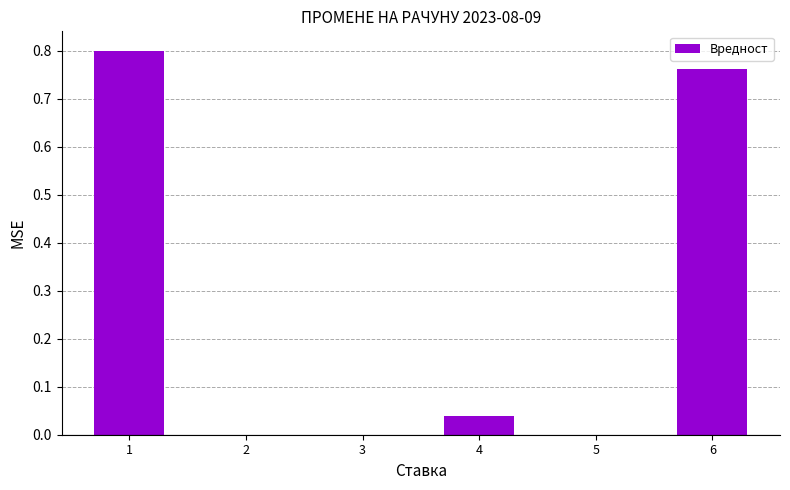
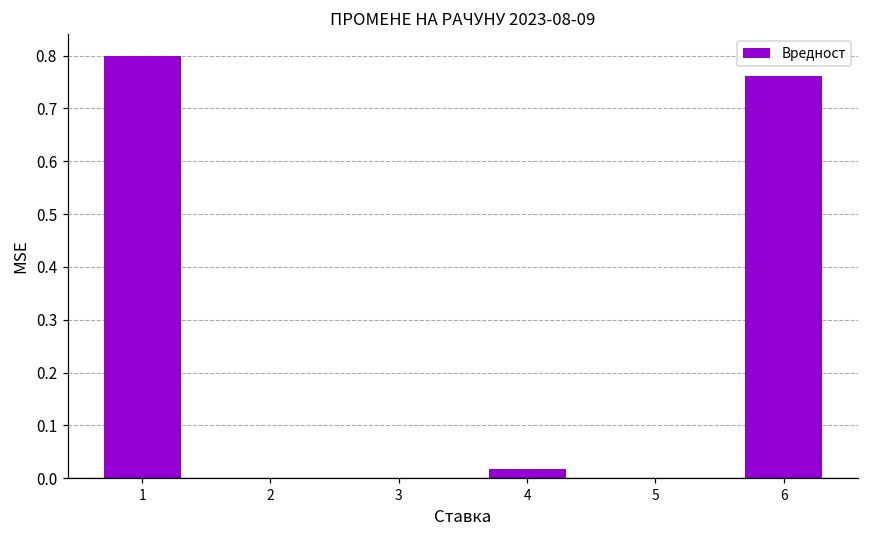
4: 0.04 -> 0.02
